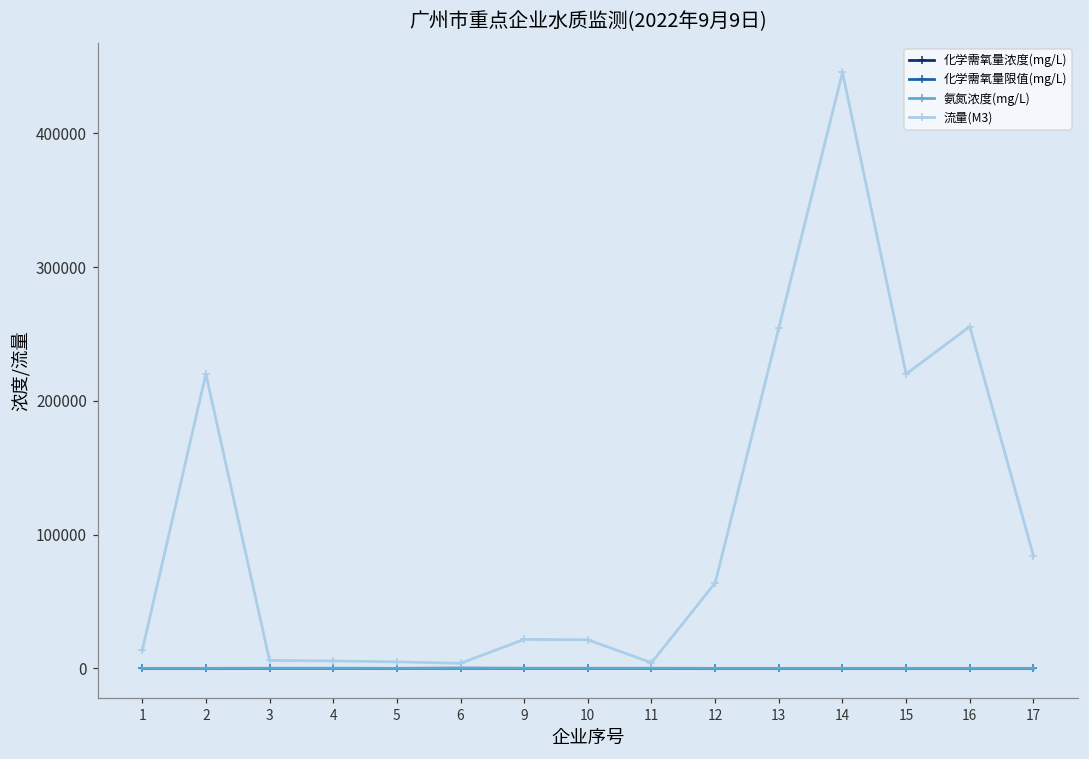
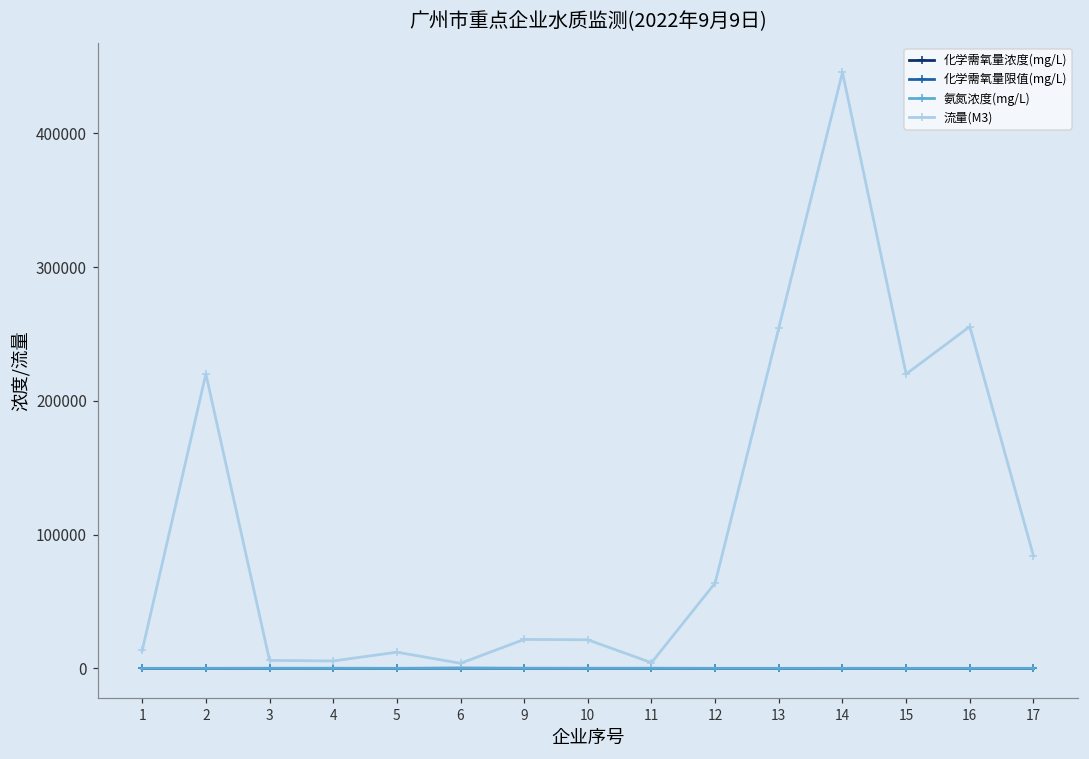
流量(M3), 5: 5000 -> 12000
